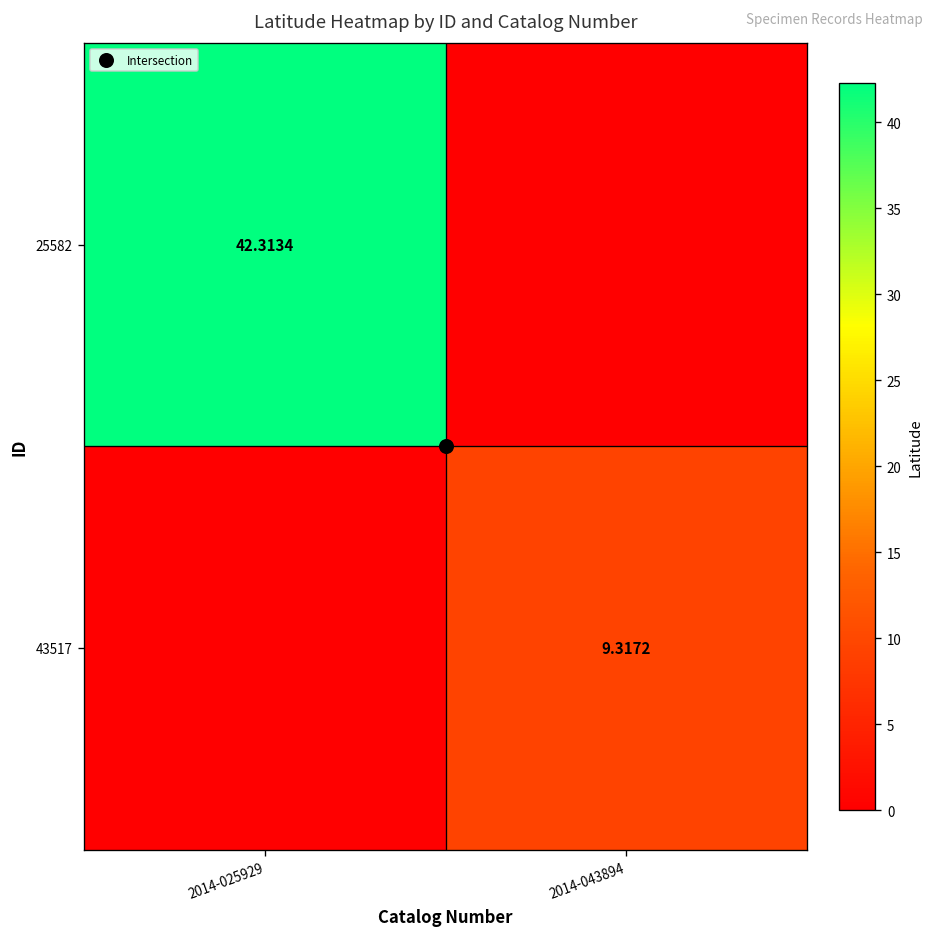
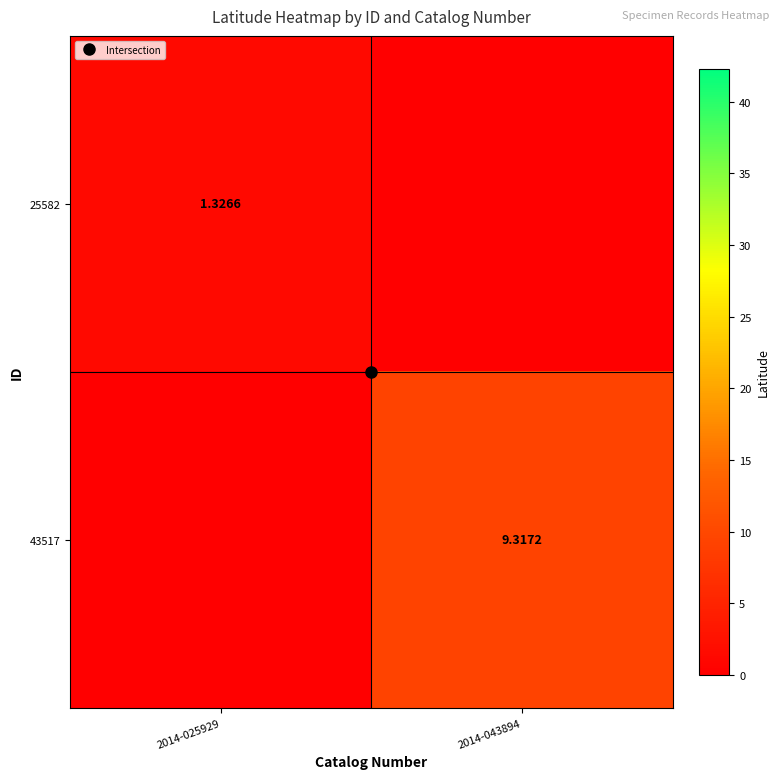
25582, 2014-025929: 42.3134 -> 1.3266
